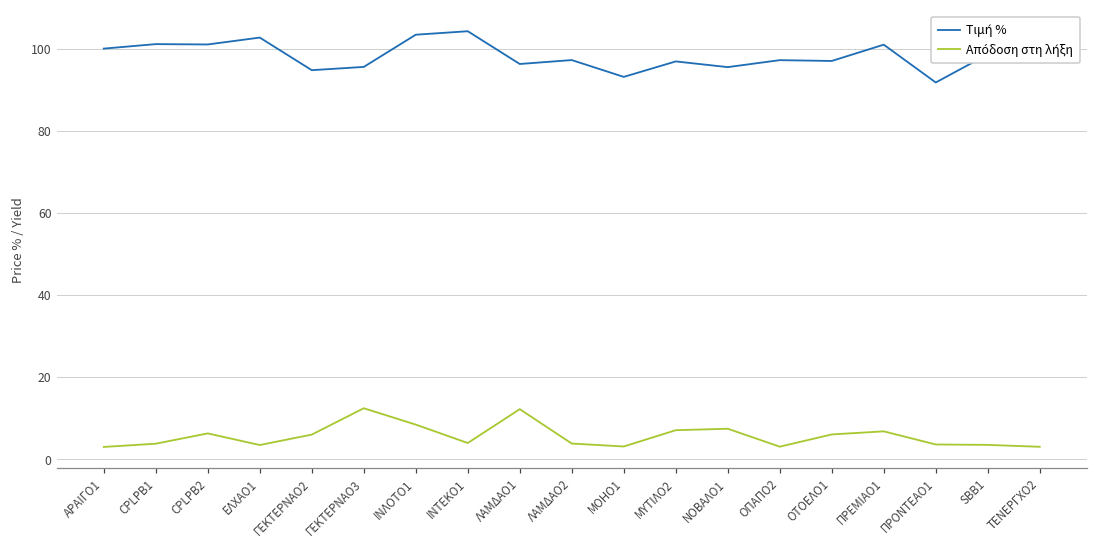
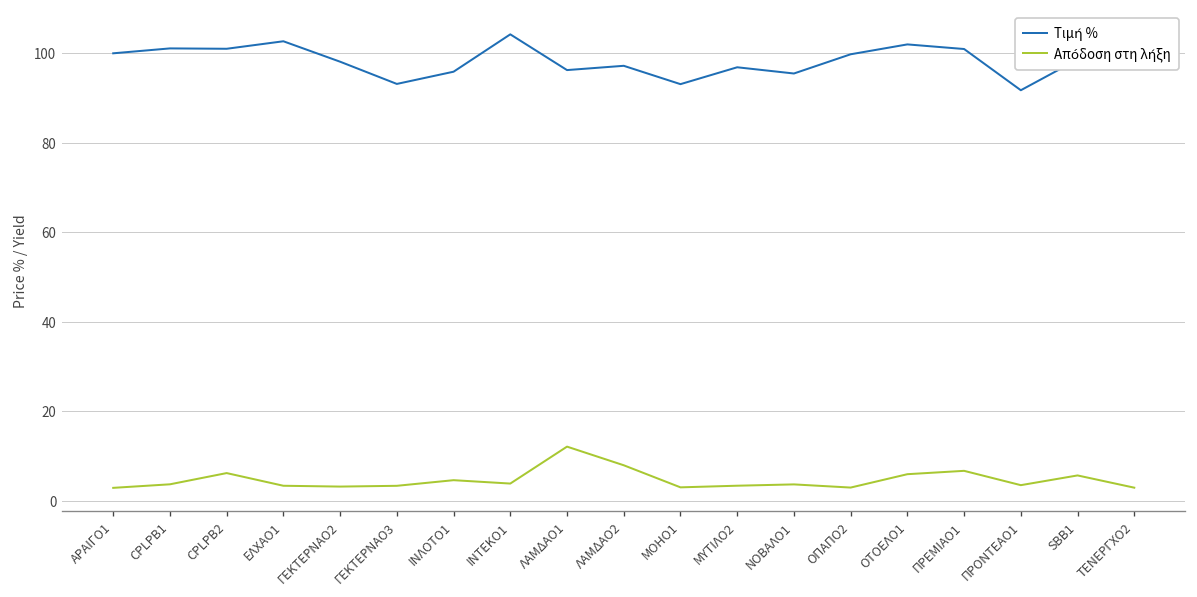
Τιμή %, ΓΕΚΤΕΡΝΑΟ2: 95 -> 98
Απόδοση στη λήξη, ΓΕΚΤΕΡΝΑΟ2: 6 -> 3
Τιμή %, ΓΕΚΤΕΡΝΑΟ3: 96 -> 93
Απόδοση στη λήξη, ΓΕΚΤΕΡΝΑΟ3: 12 -> 3
Τιμή %, ΙΝΛΟΤΟ1: 103 -> 96
Απόδοση στη λήξη, ΙΝΛΟΤΟ1: 8 -> 5
Απόδοση στη λήξη, ΛΑΜΔΑΟ2: 4 -> 8
Απόδοση στη λήξη, ΜΥΤΙΛΟ2: 7 -> 3
Απόδοση στη λήξη, ΝΟΒΑΛΟ1: 7 -> 4
Τιμή %, ΟΠΑΠΟ2: 97 -> 100
Τιμή %, ΟΤΟΕΛΟ1: 97 -> 102
Απόδοση στη λήξη, SBB1: 3 -> 6
